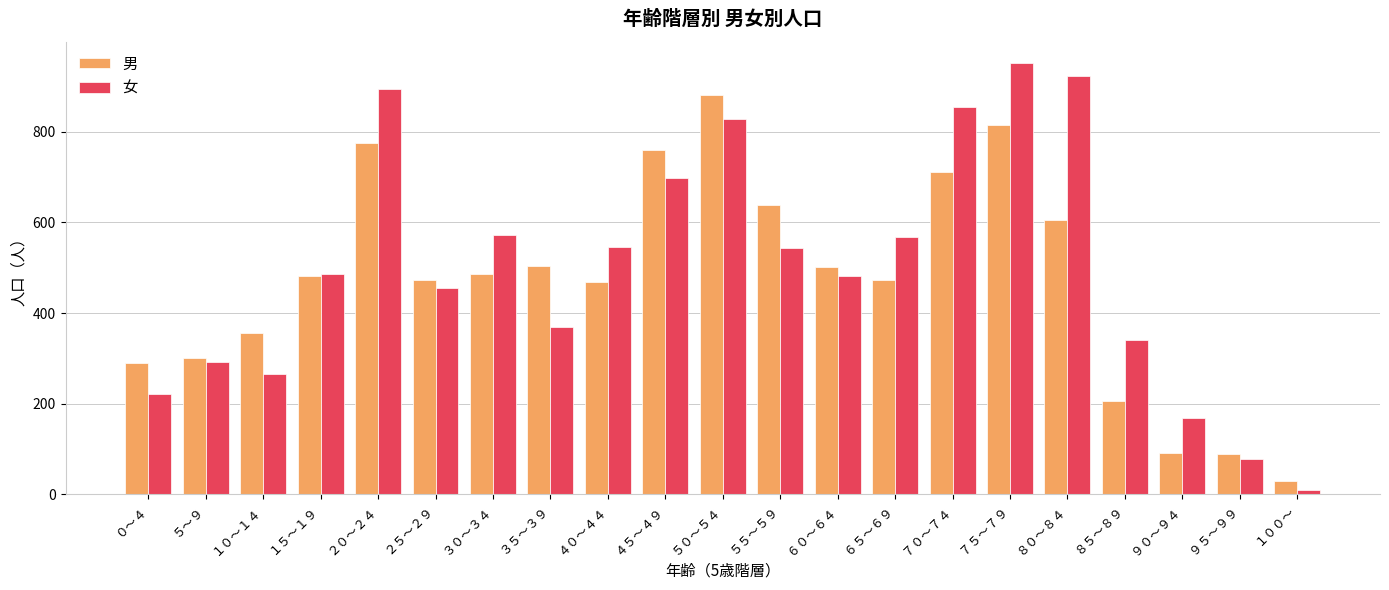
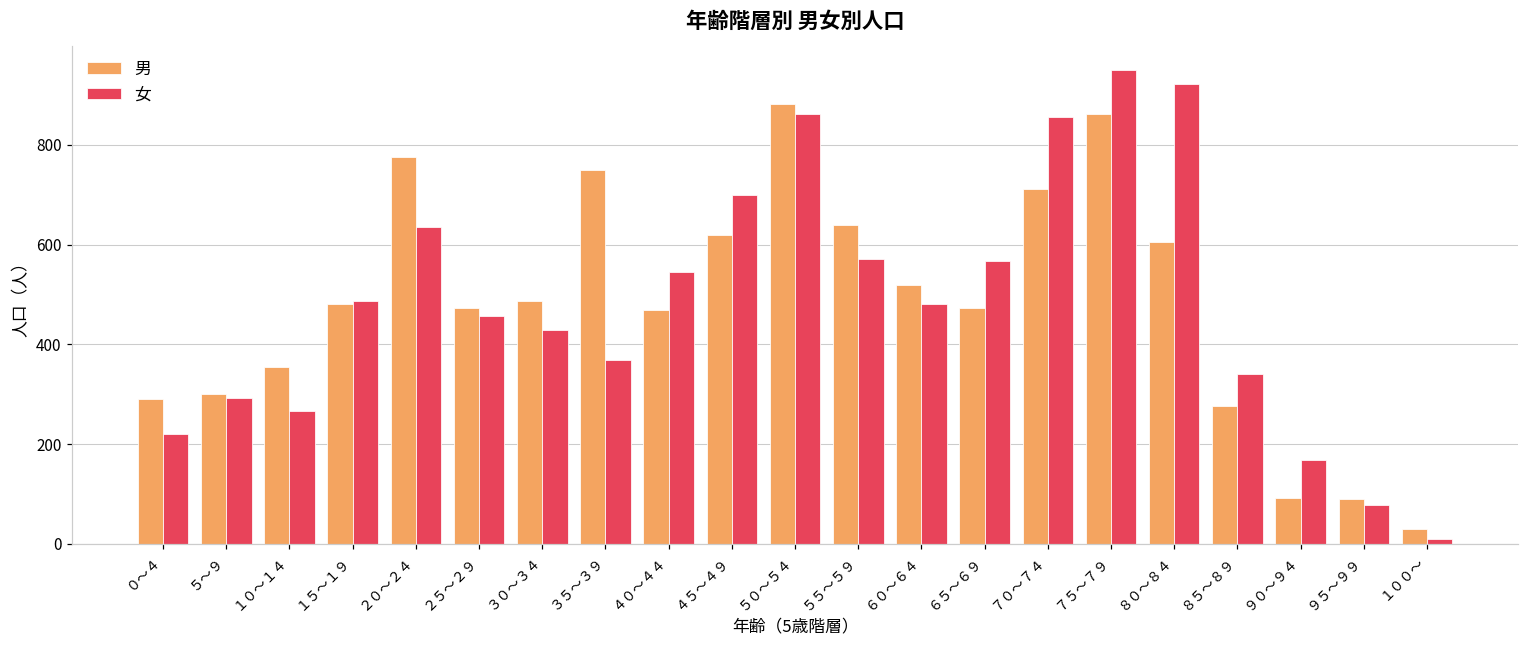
女, ２０～２４: 900 -> 640
女, ３０～３４: 570 -> 430
男, ３５～３９: 500 -> 750
男, ４５～４９: 760 -> 620
女, ５０～５４: 830 -> 860
女, ５５～５９: 540 -> 570
男, ６０～６４: 500 -> 520
男, ７５～７９: 820 -> 860
男, ８５～８９: 210 -> 280
